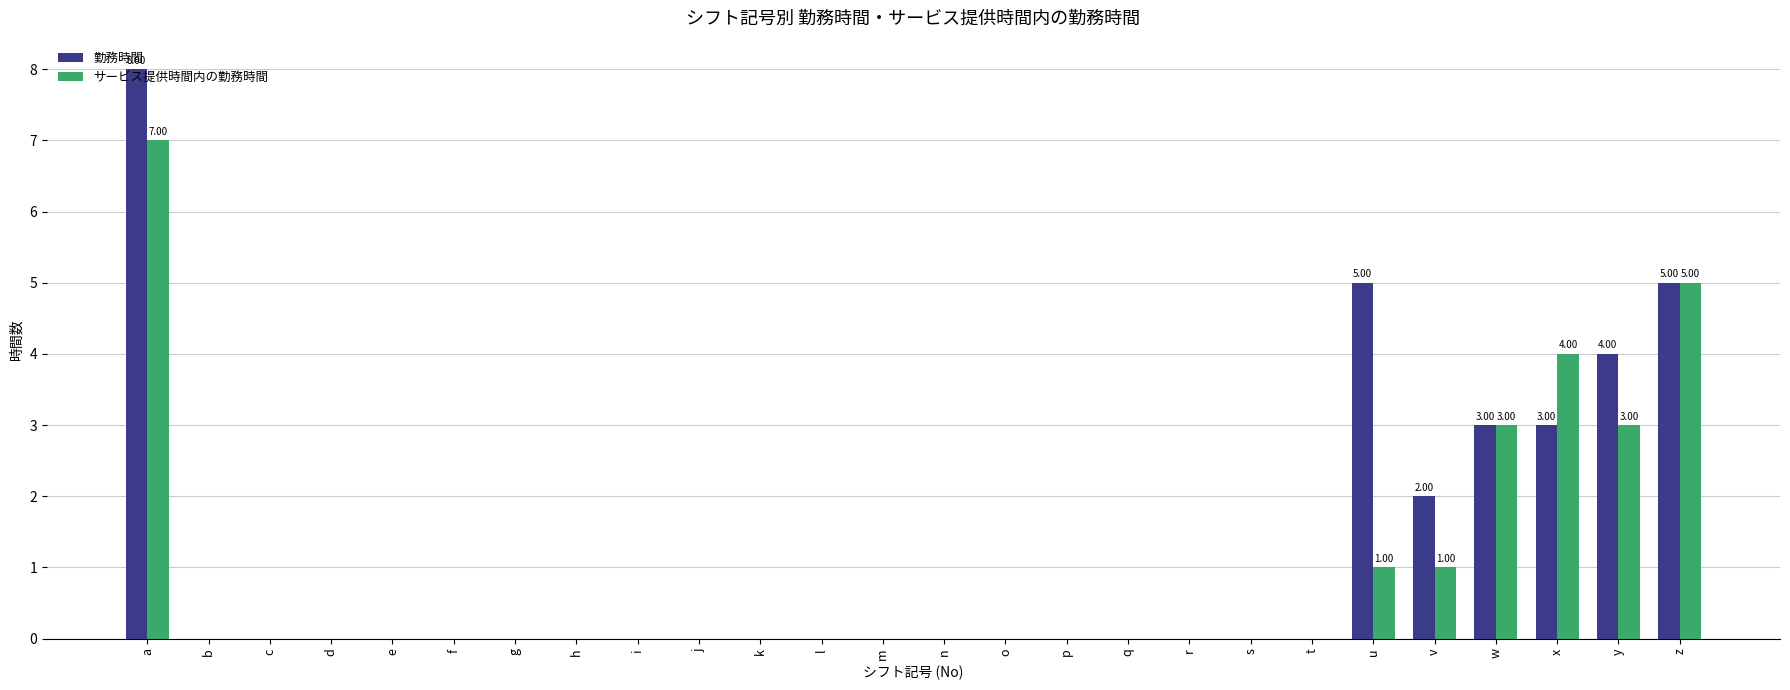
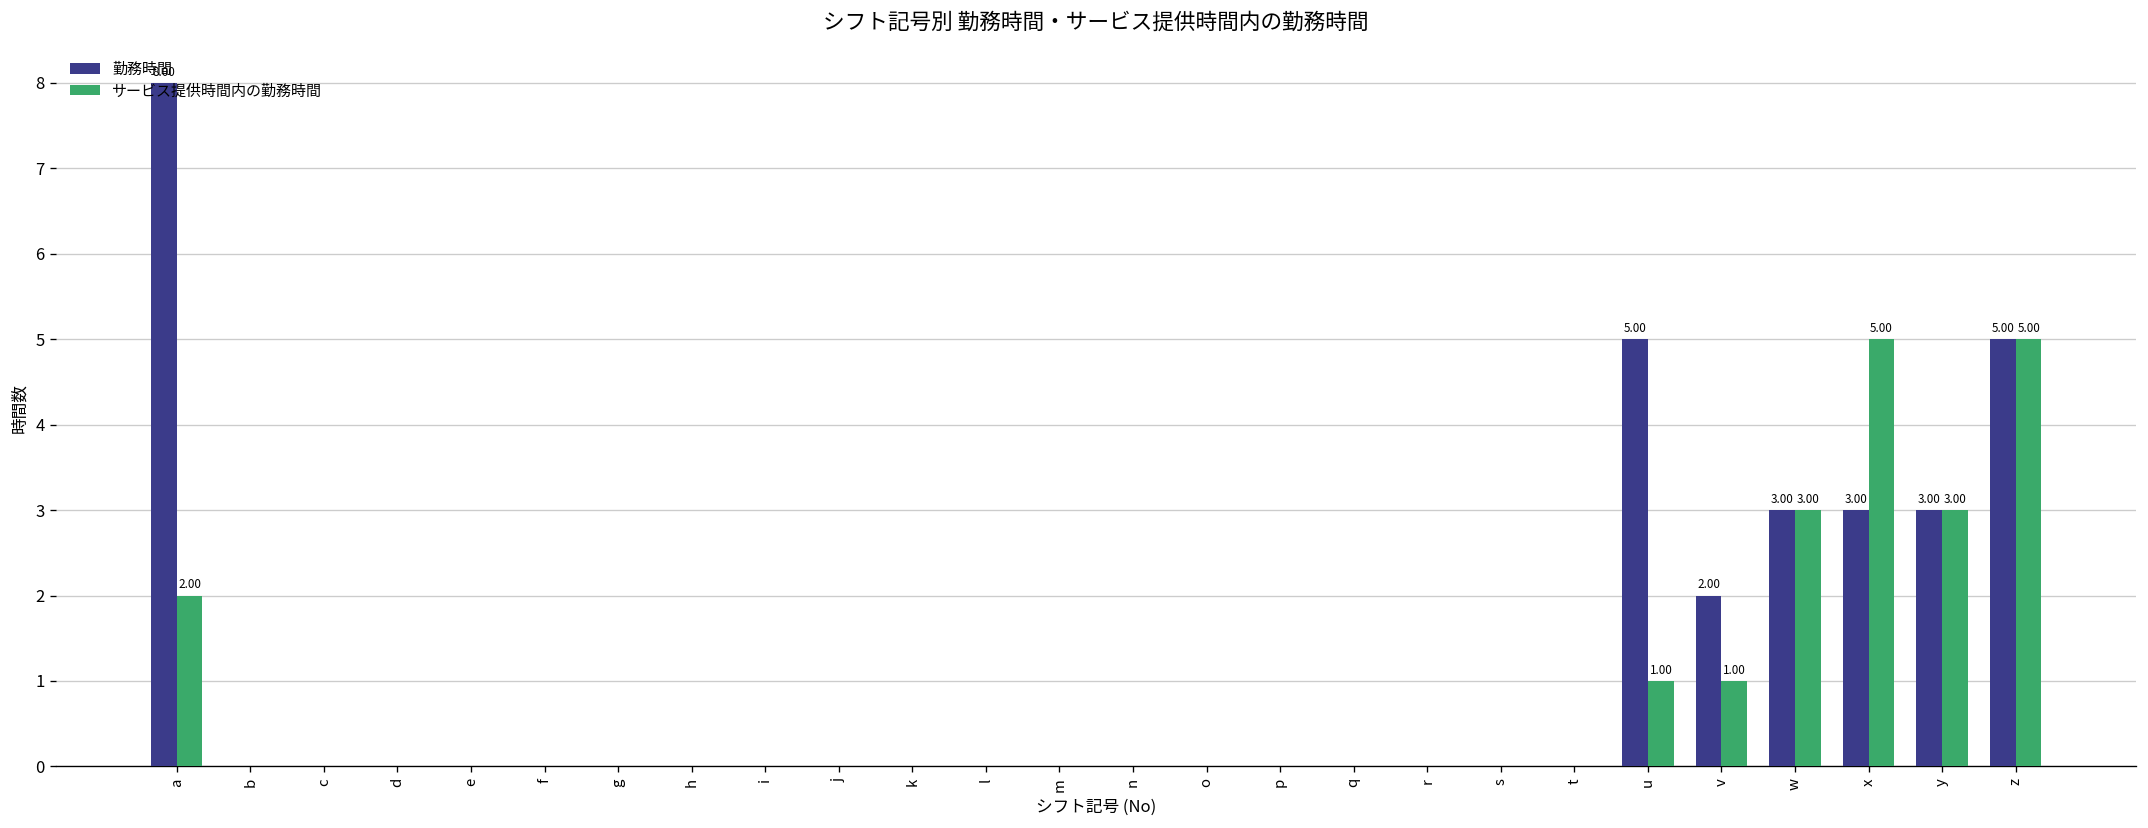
サービス提供時間内の勤務時間, a: 7.00 -> 2.00
サービス提供時間内の勤務時間, x: 4.00 -> 5.00
勤務時間, y: 4.00 -> 3.00
